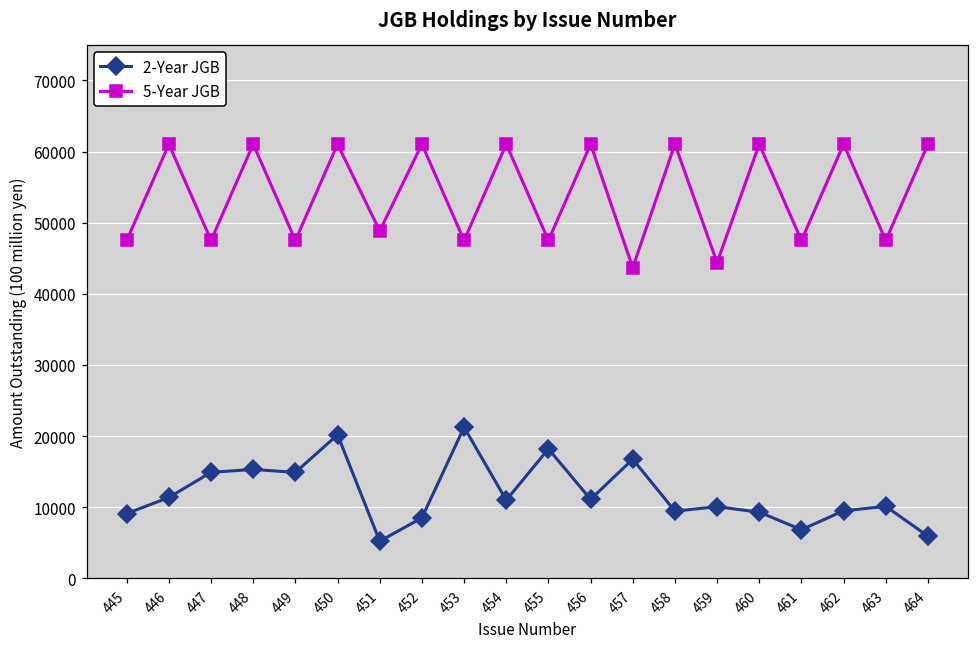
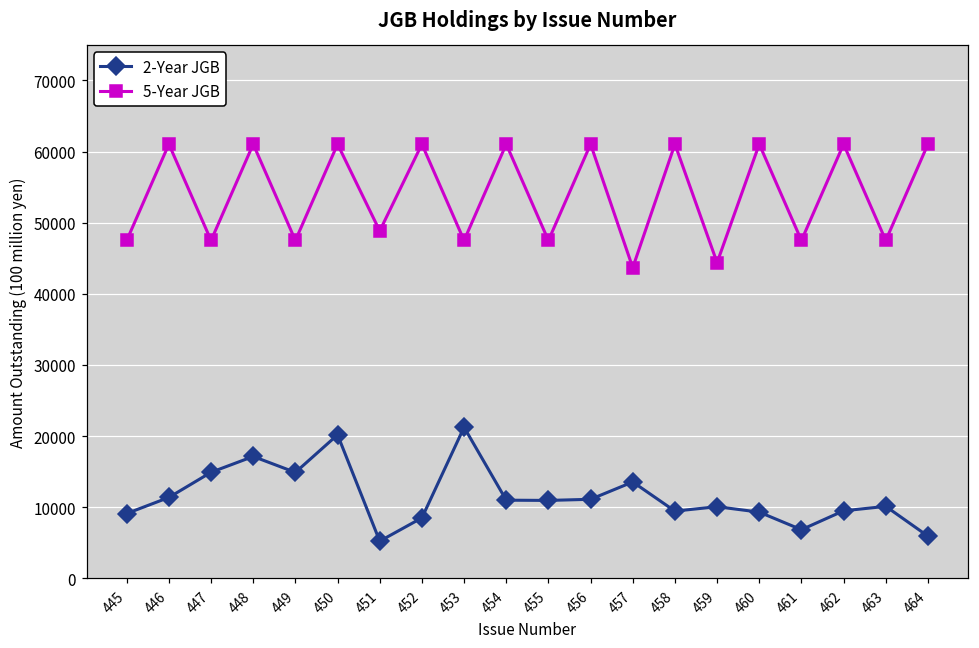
2-Year JGB, 448: 15000 -> 17000
2-Year JGB, 455: 18000 -> 11000
2-Year JGB, 457: 17000 -> 14000
